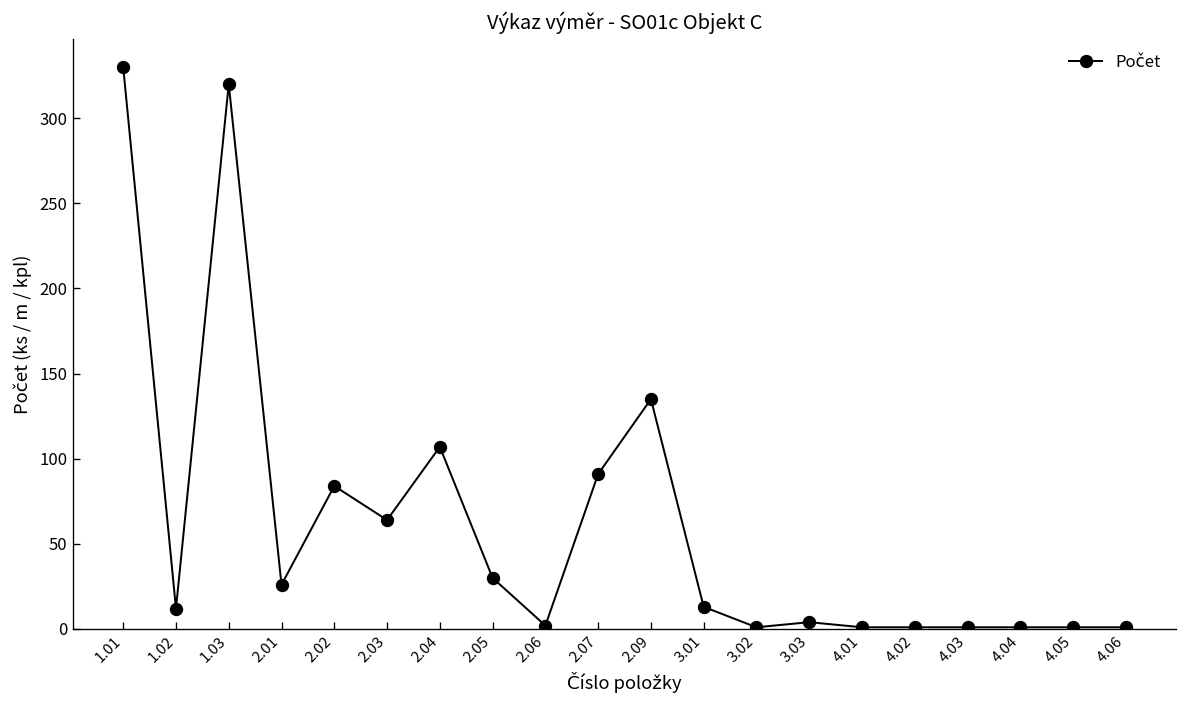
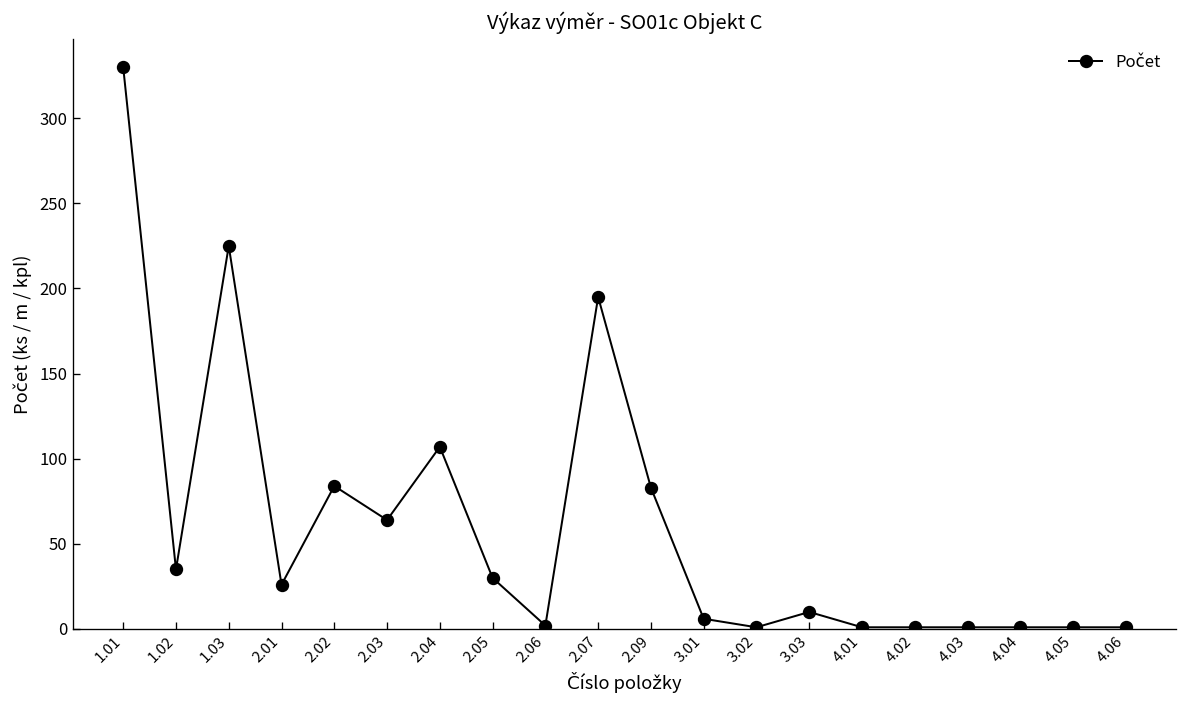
1.02: 12 -> 35
1.03: 320 -> 225
2.07: 91 -> 195
2.09: 135 -> 83
3.01: 13 -> 6
3.03: 4 -> 10
